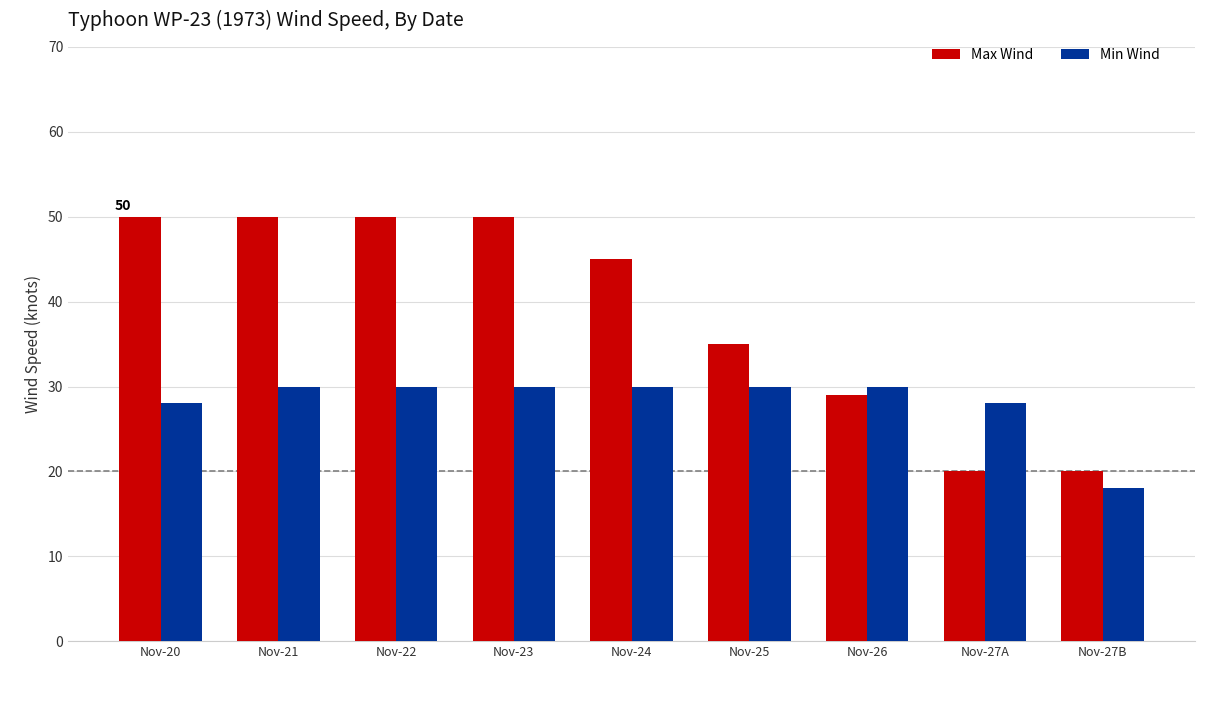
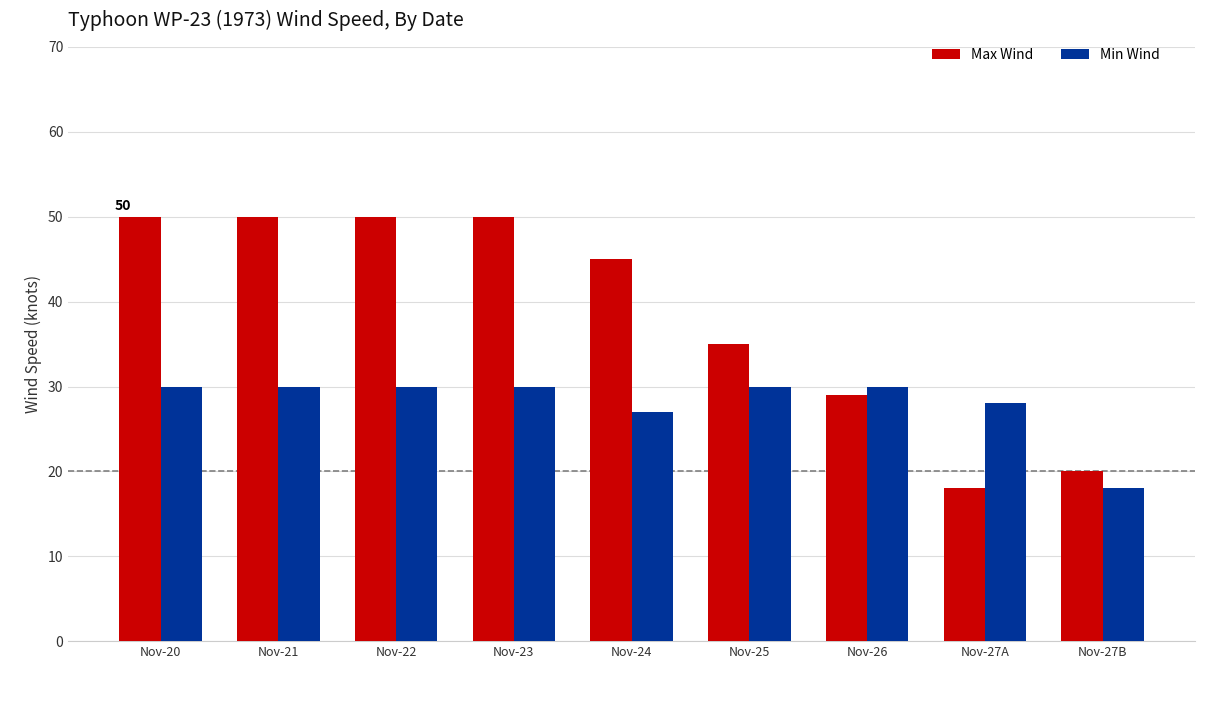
Min Wind, Nov-20: 28 -> 30
Min Wind, Nov-24: 30 -> 27
Max Wind, Nov-27A: 20 -> 18
